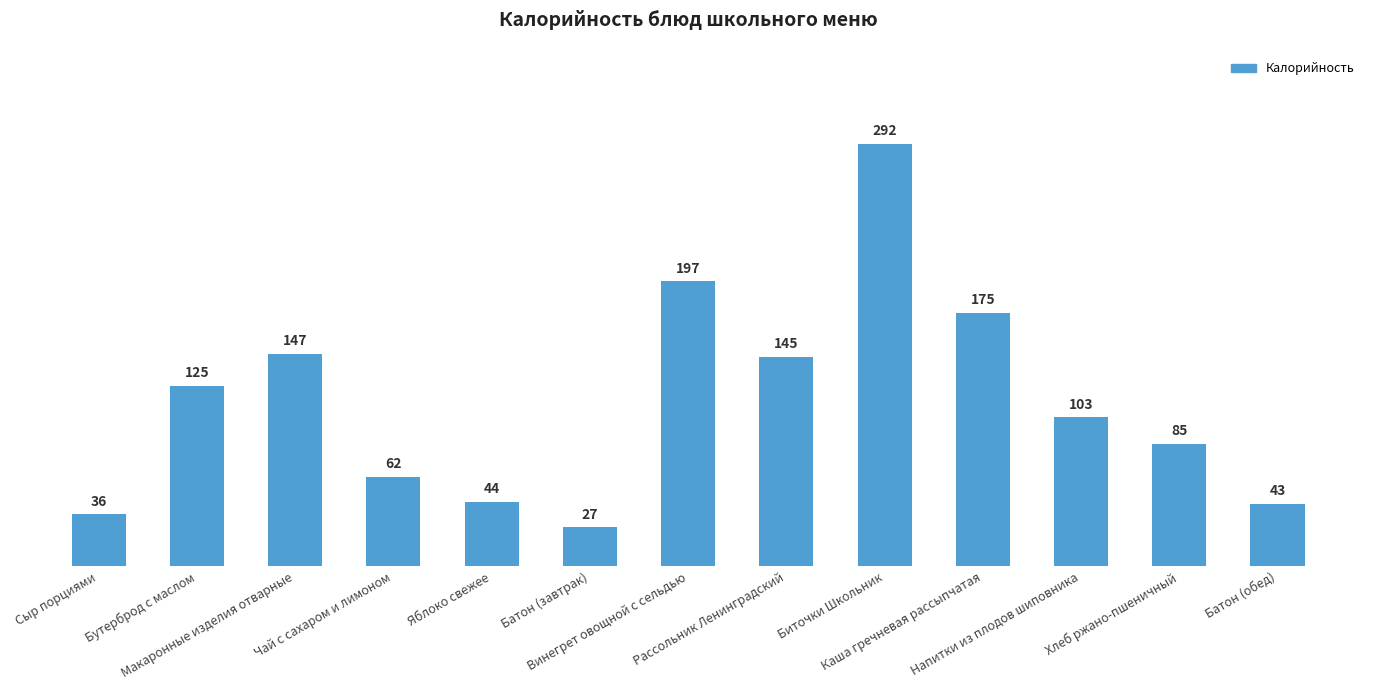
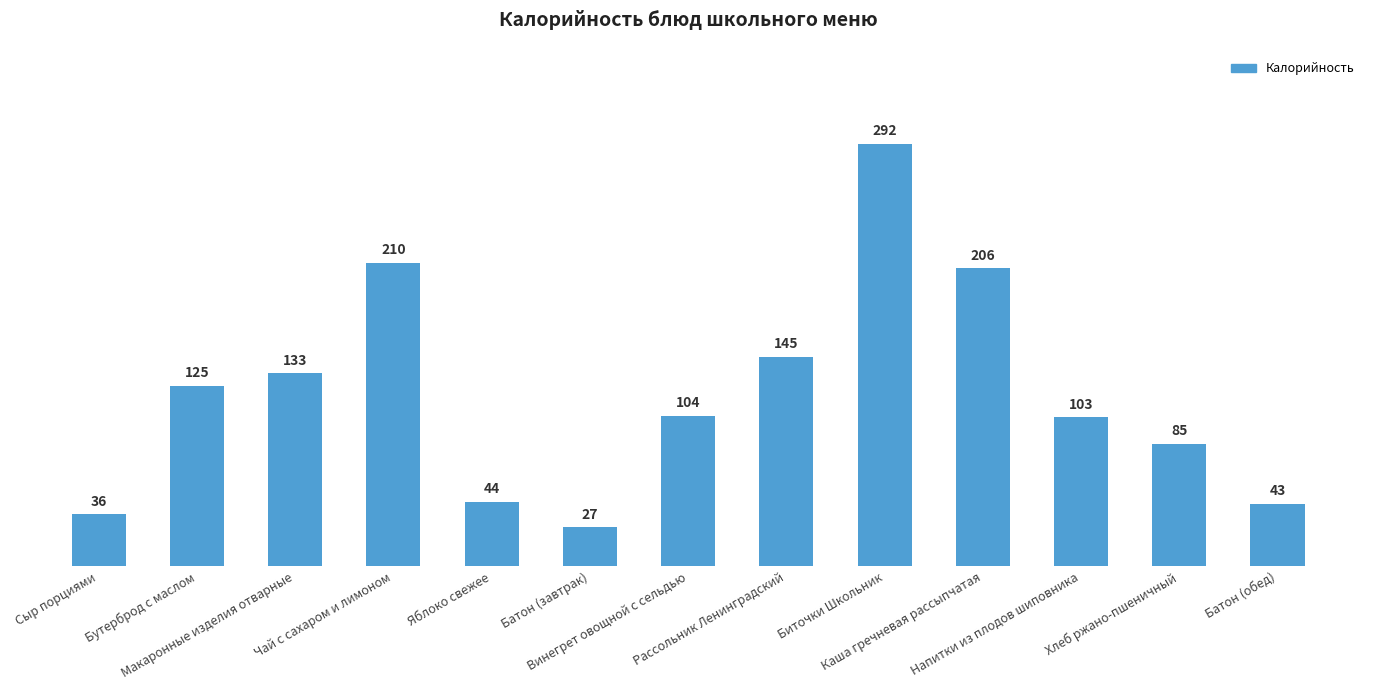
Макаронные изделия отварные: 147 -> 133
Чай с сахаром и лимоном: 62 -> 210
Винегрет овощной с сельдью: 197 -> 104
Каша гречневая рассыпчатая: 175 -> 206
